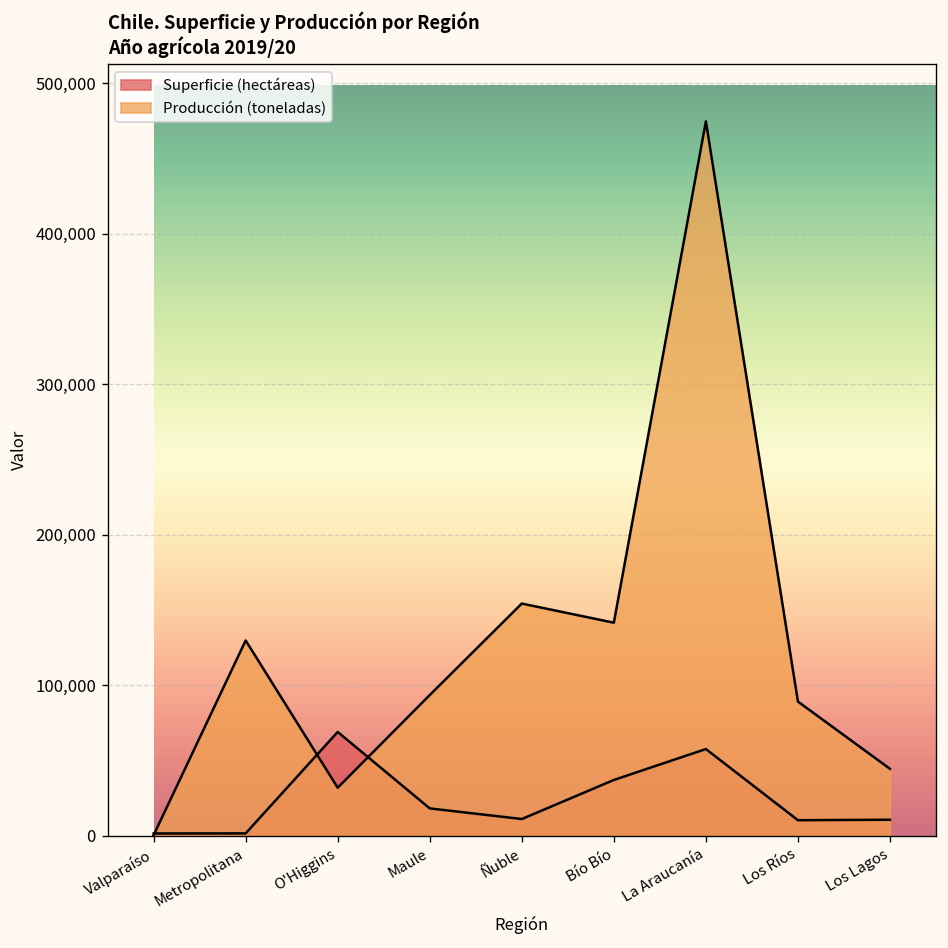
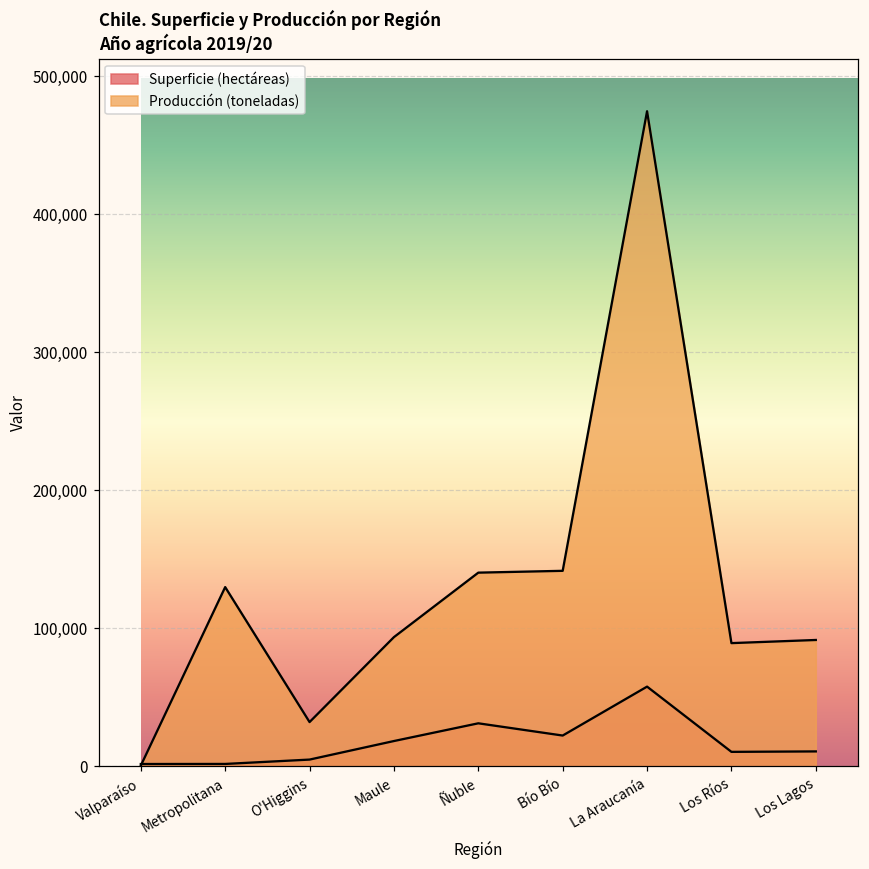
Superficie (hectáreas), O'Higgins: 69,000 -> 5,000
Superficie (hectáreas), Ñuble: 11,000 -> 31,000
Producción (toneladas), Ñuble: 154,000 -> 140,000
Superficie (hectáreas), Bío Bío: 37,000 -> 22,000
Producción (toneladas), Los Lagos: 45,000 -> 91,000
